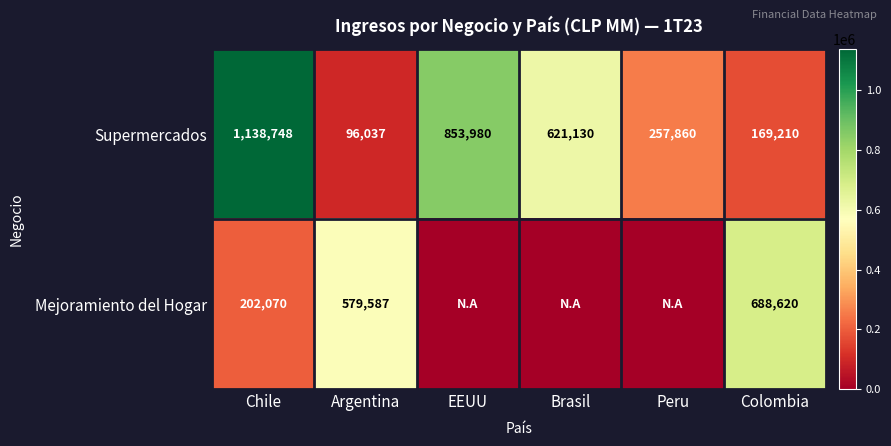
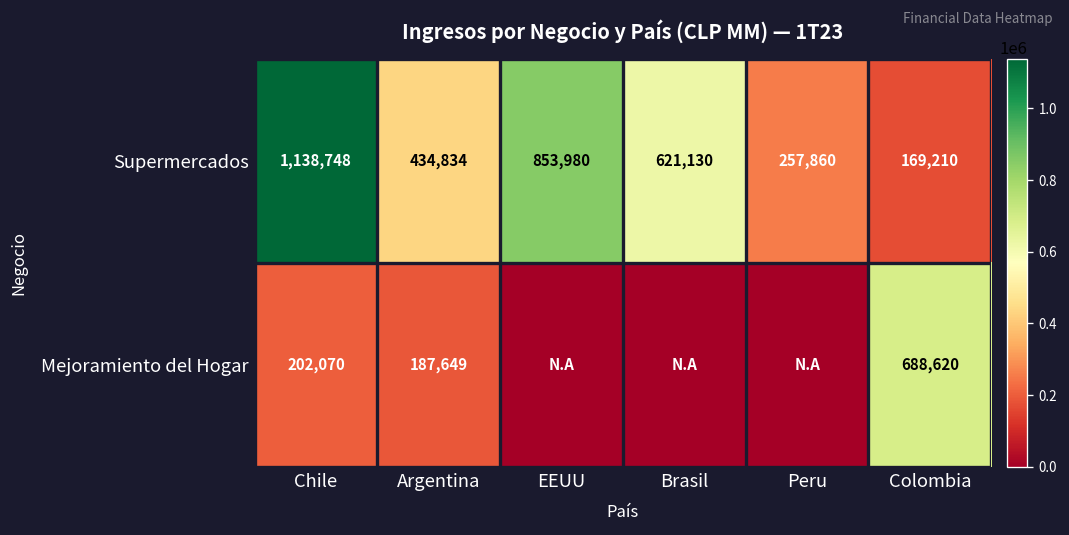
Supermercados, Argentina: 96,037 -> 434,834
Mejoramiento del Hogar, Argentina: 579,587 -> 187,649
